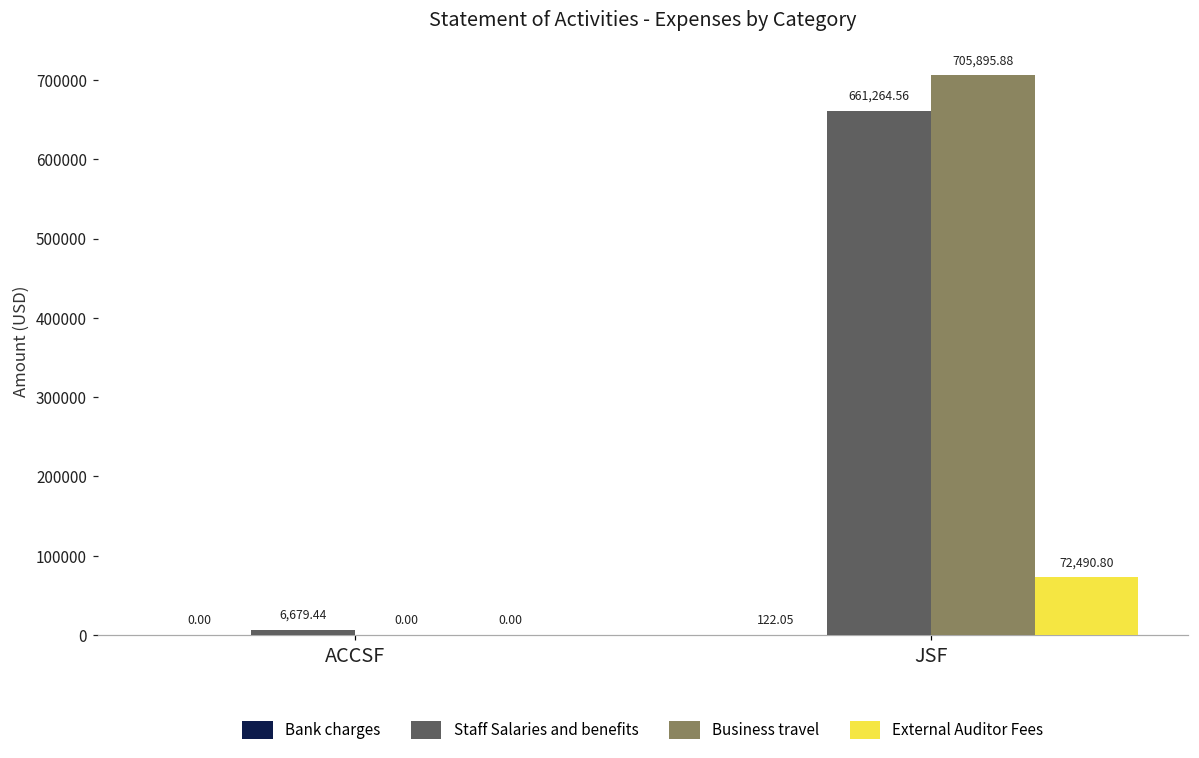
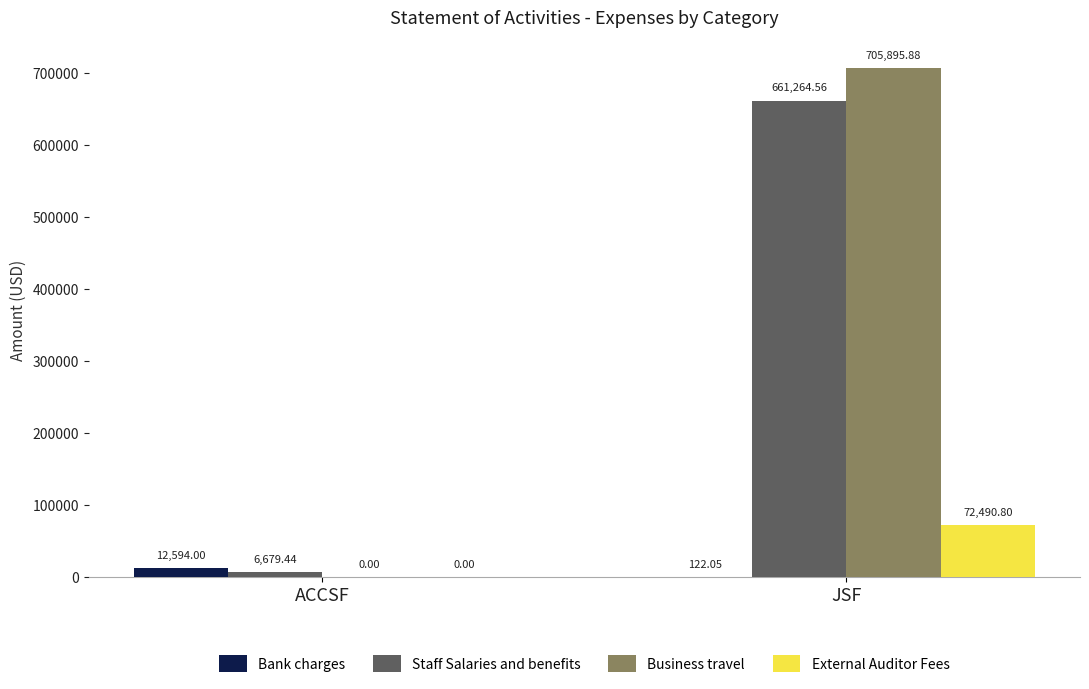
Bank charges, ACCSF: 0.00 -> 12,594.00
